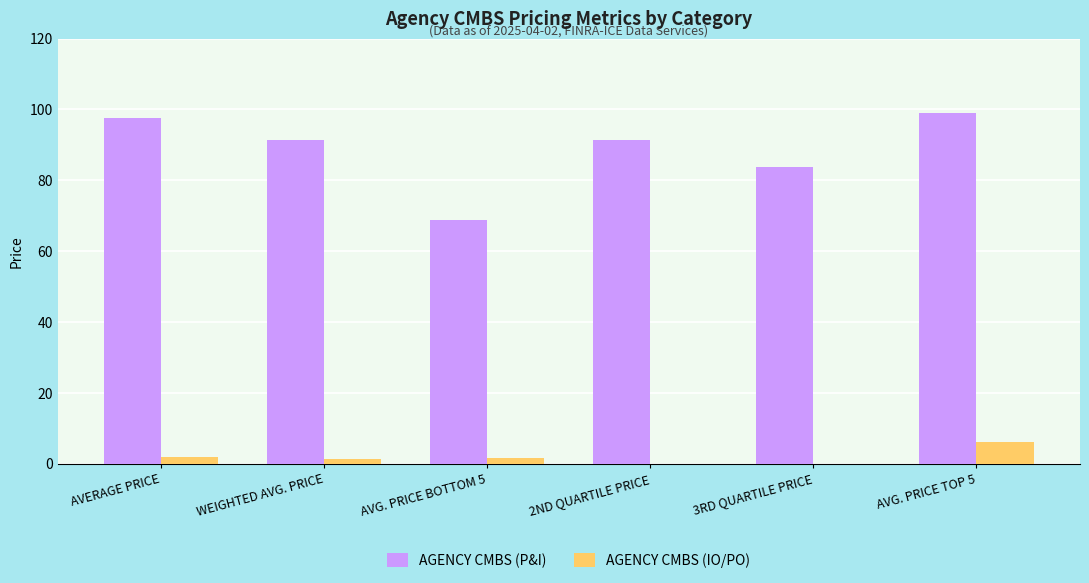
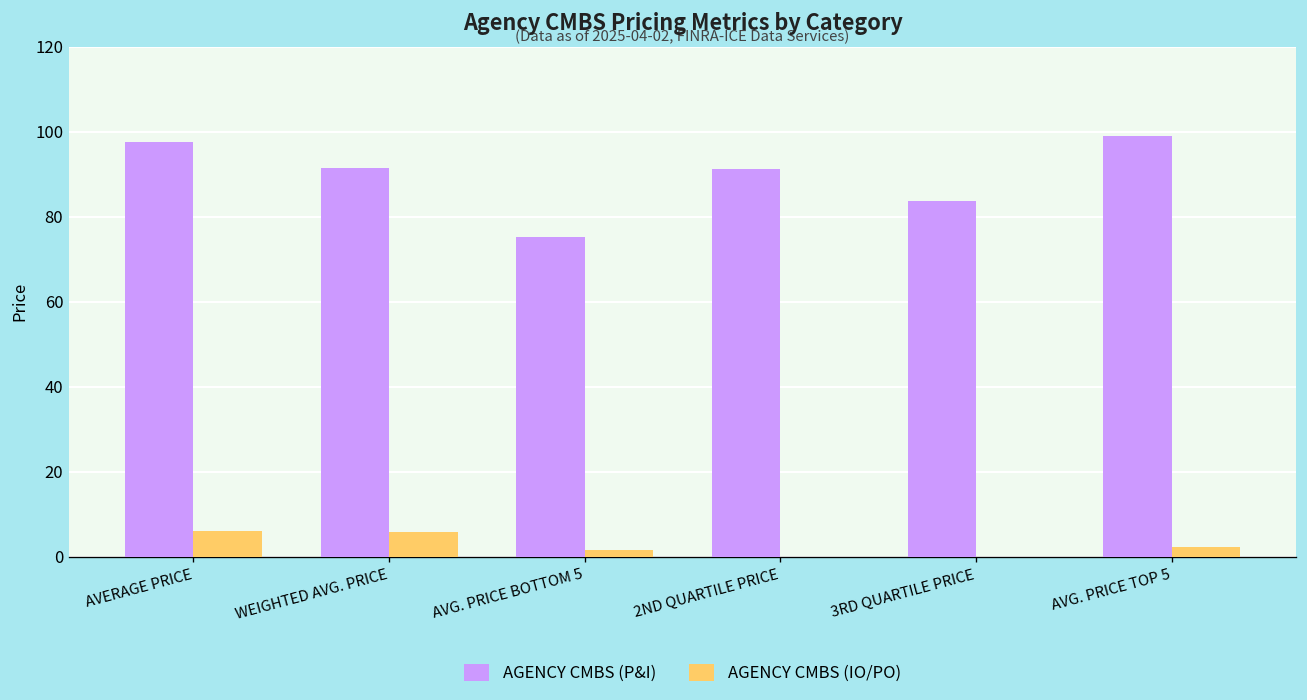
AGENCY CMBS (IO/PO), AVERAGE PRICE: 2 -> 6
AGENCY CMBS (IO/PO), WEIGHTED AVG. PRICE: 1 -> 6
AGENCY CMBS (P&I), AVG. PRICE BOTTOM 5: 69 -> 75
AGENCY CMBS (IO/PO), AVG. PRICE TOP 5: 6 -> 2
